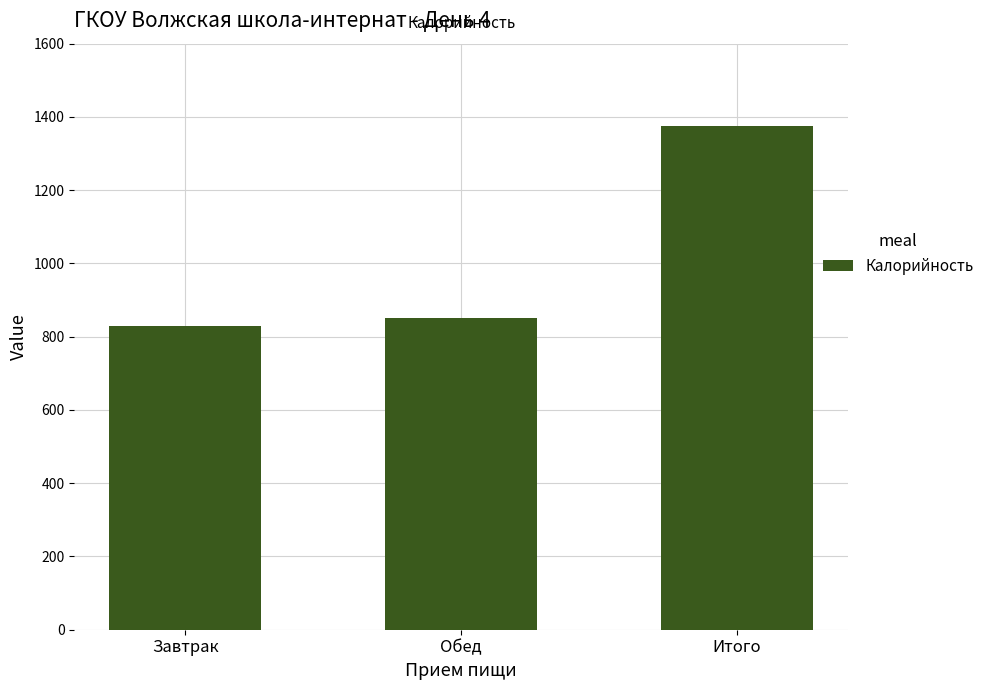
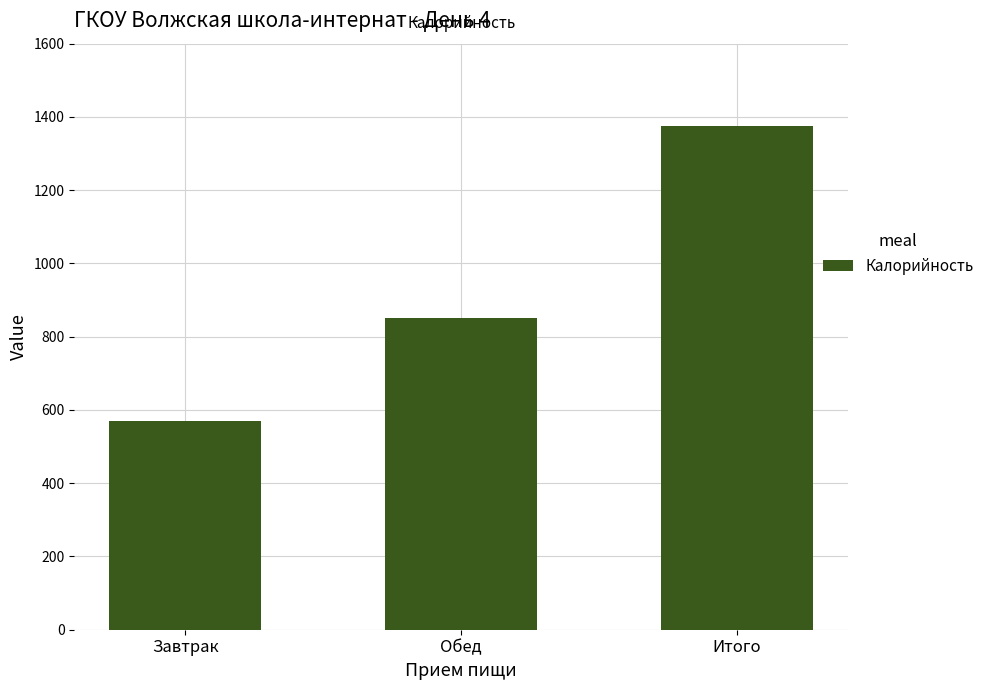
Завтрак: 830 -> 570
